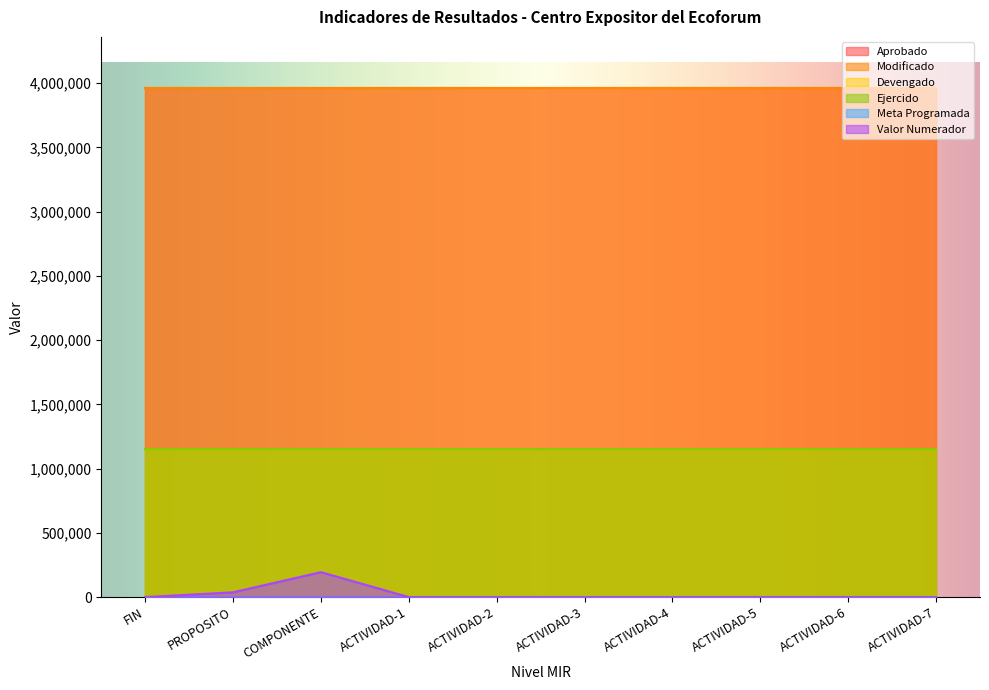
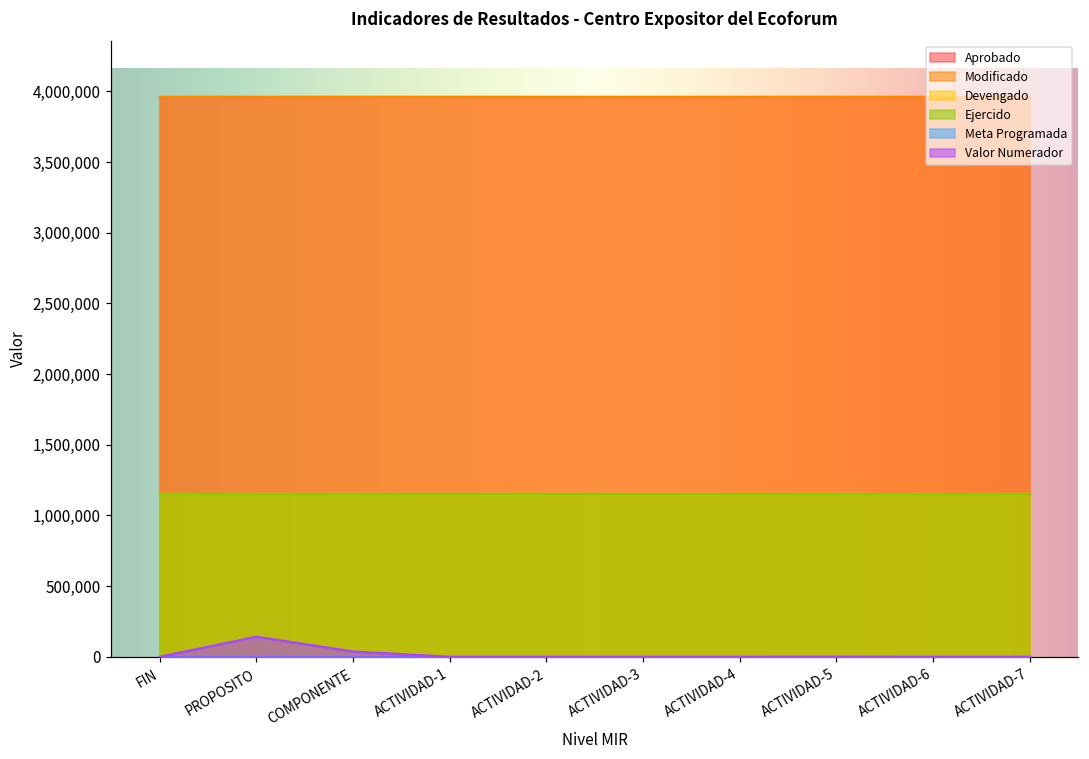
Valor Numerador, PROPOSITO: 40,000 -> 140,000
Valor Numerador, COMPONENTE: 190,000 -> 40,000
